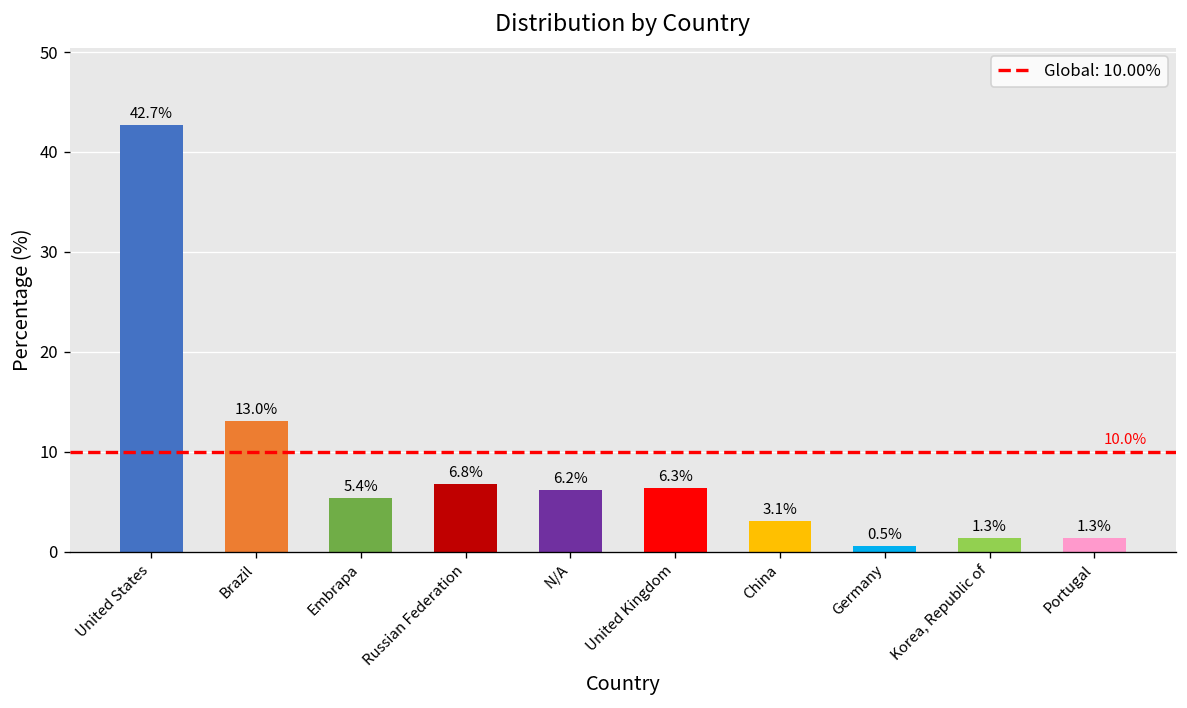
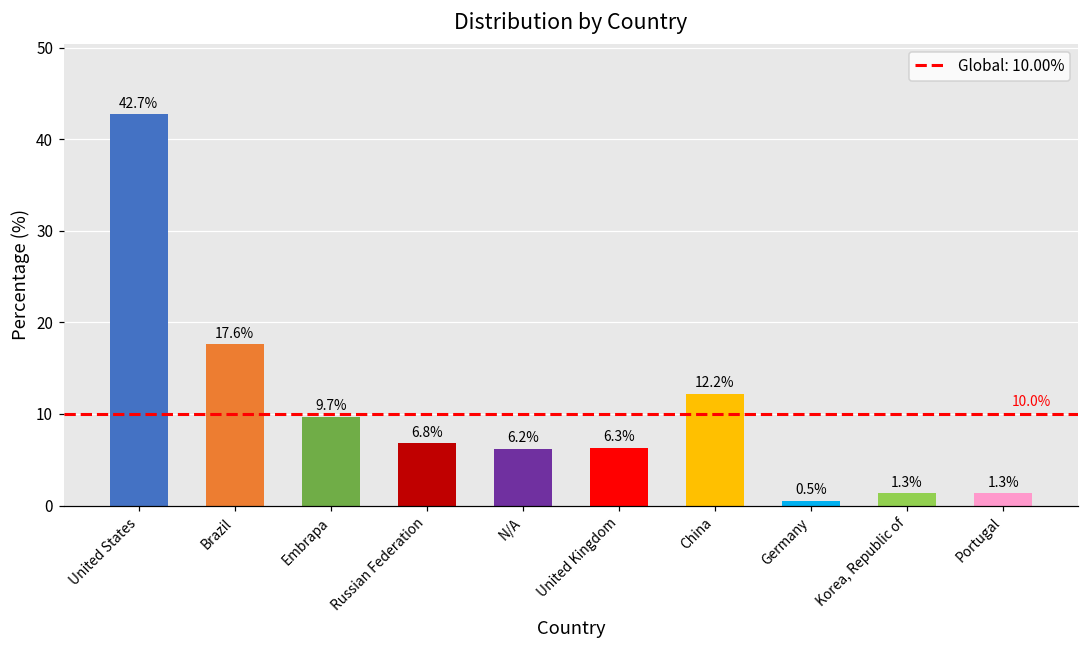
Brazil: 13.0% -> 17.6%
Embrapa: 5.4% -> 9.7%
China: 3.1% -> 12.2%
